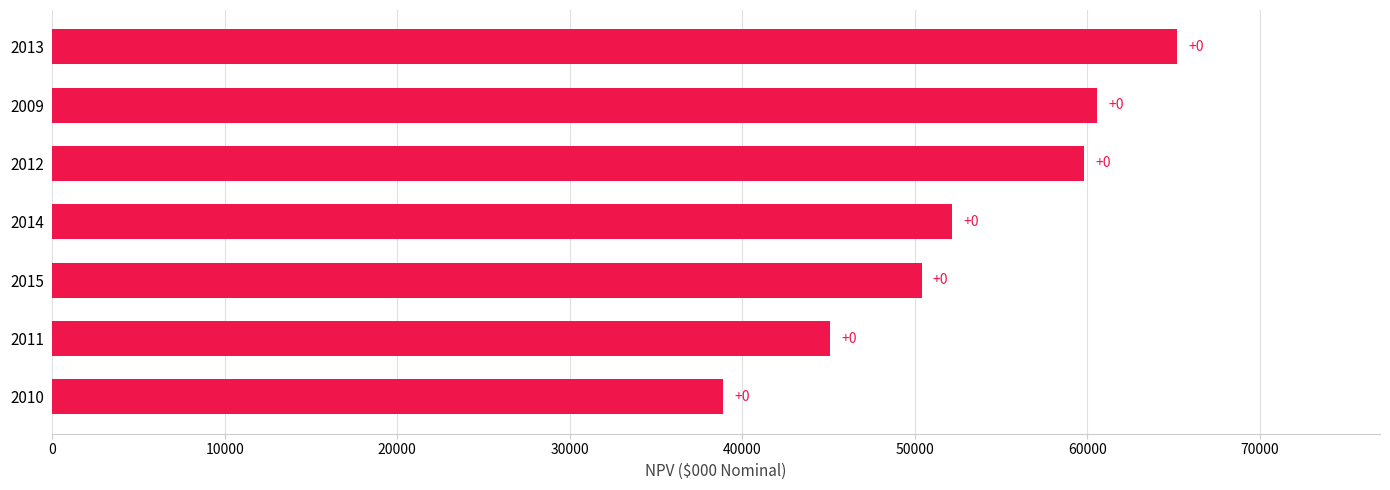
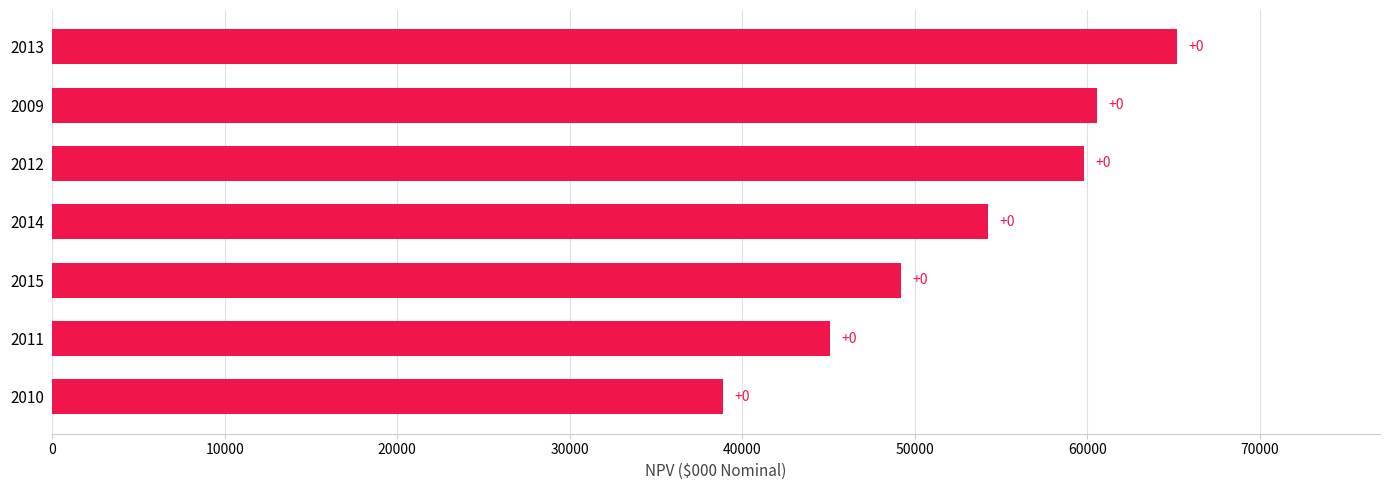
2014: 52100 -> 54200
2015: 50400 -> 49200
